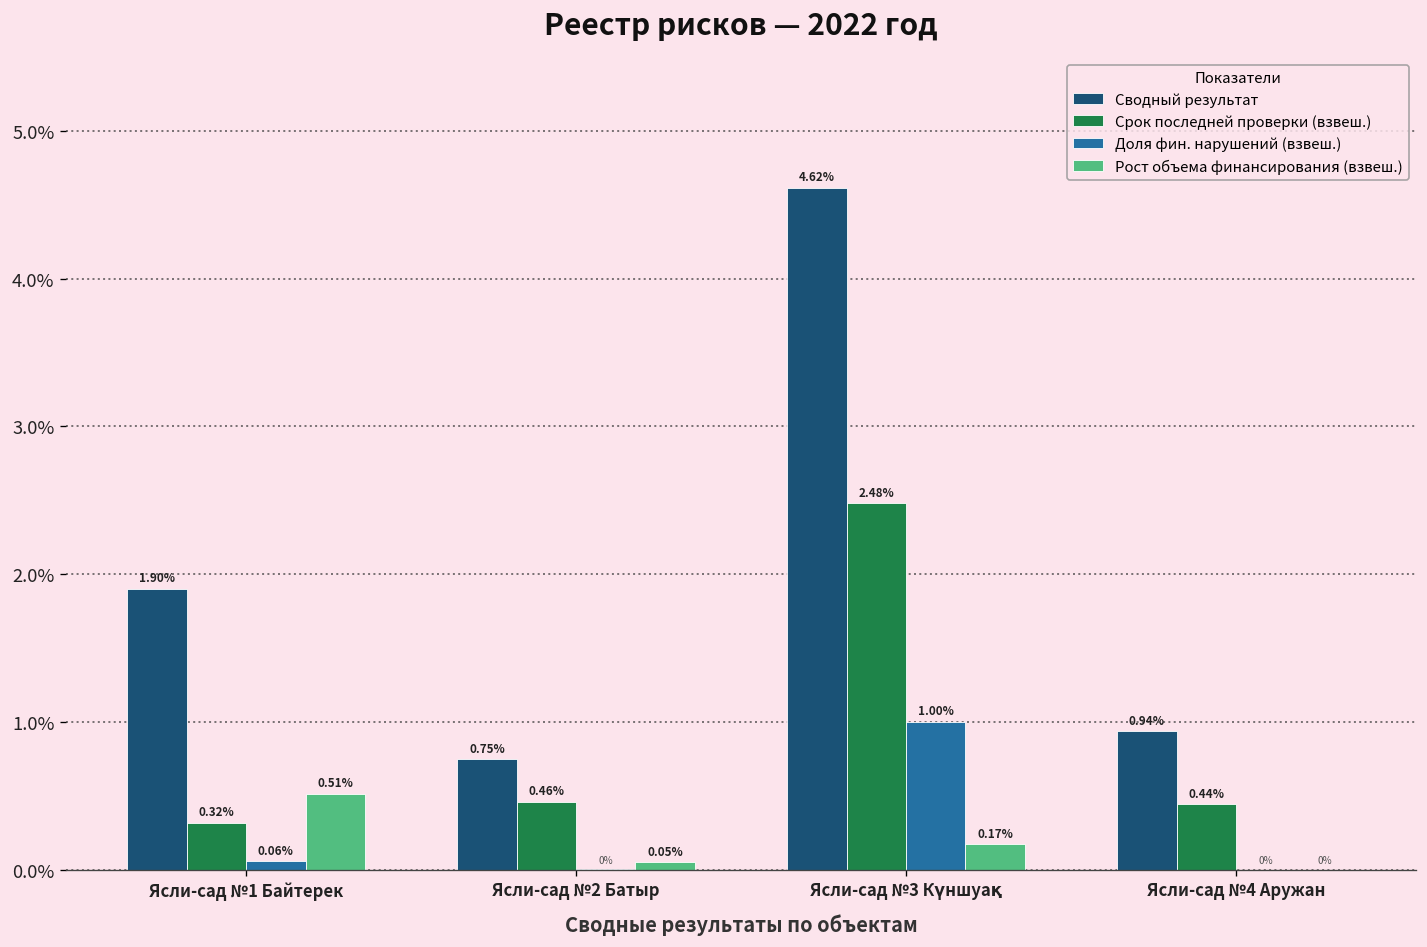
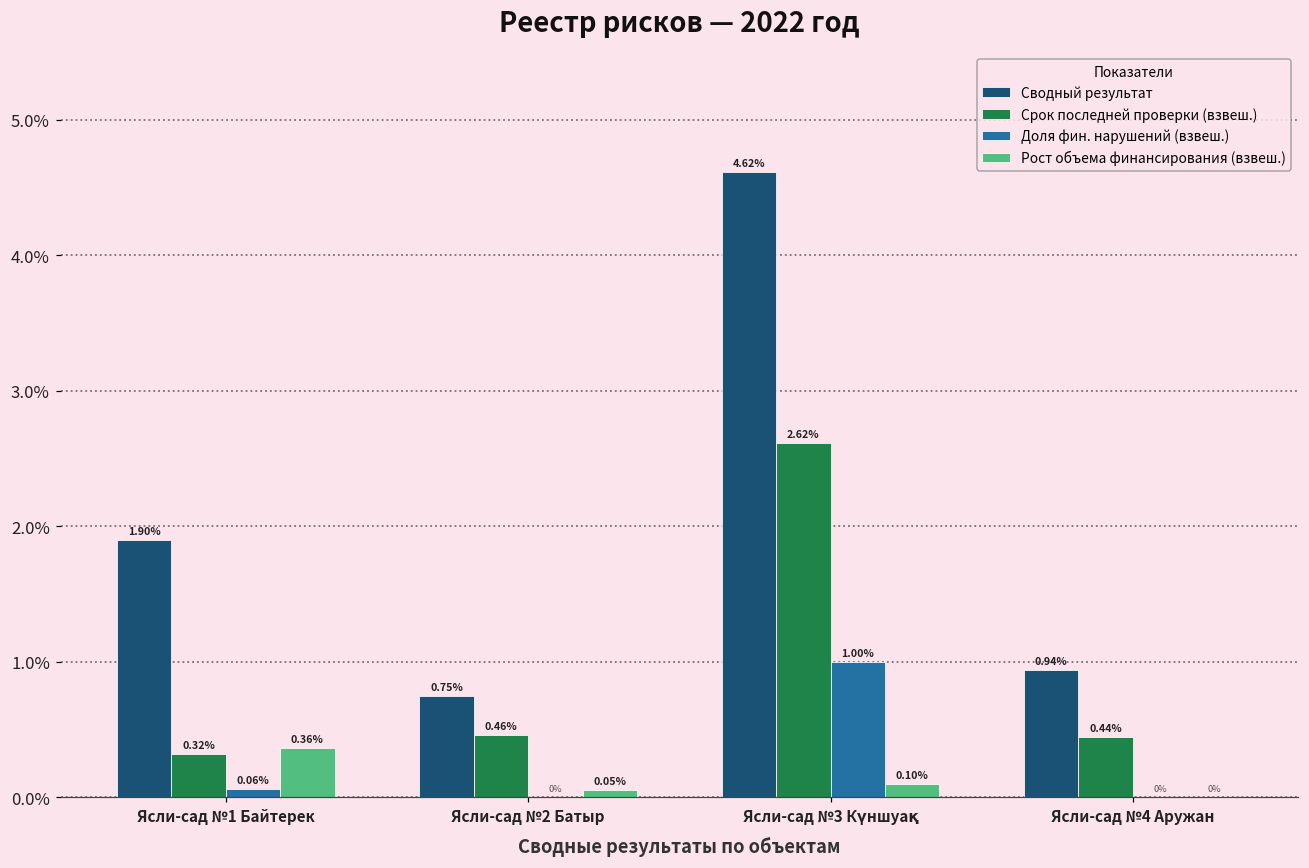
Рост объема финансирования (взвеш.), Ясли-сад №1 Байтерек: 0.51% -> 0.36%
Срок последней проверки (взвеш.), Ясли-сад №3 Күншуақ: 2.48% -> 2.62%
Рост объема финансирования (взвеш.), Ясли-сад №3 Күншуақ: 0.17% -> 0.10%
